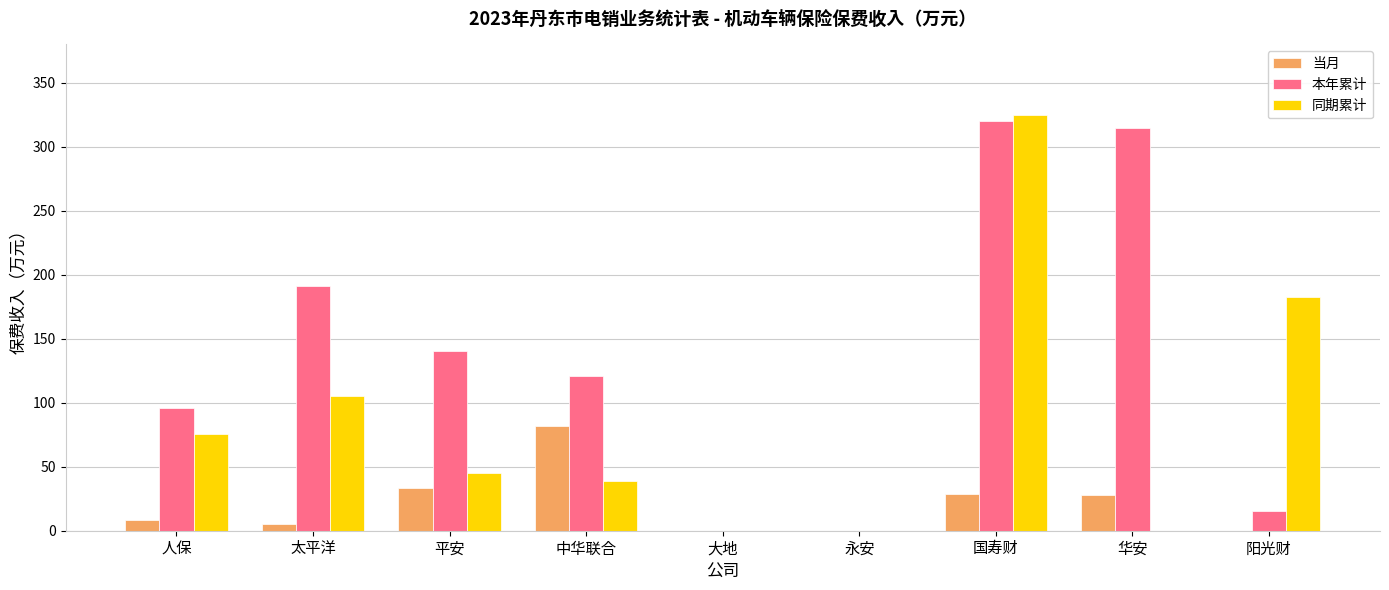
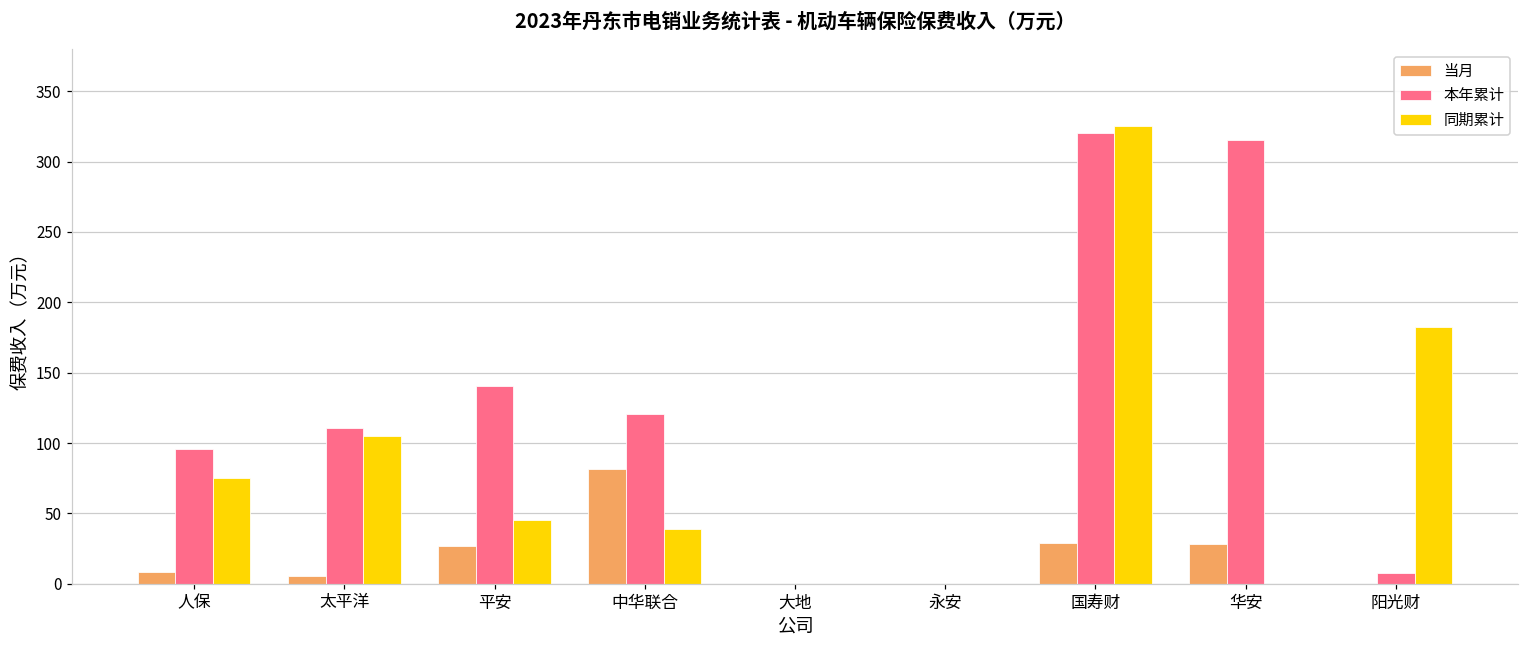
本年累计, 太平洋: 192 -> 110
当月, 平安: 34 -> 27
本年累计, 阳光财: 16 -> 8
